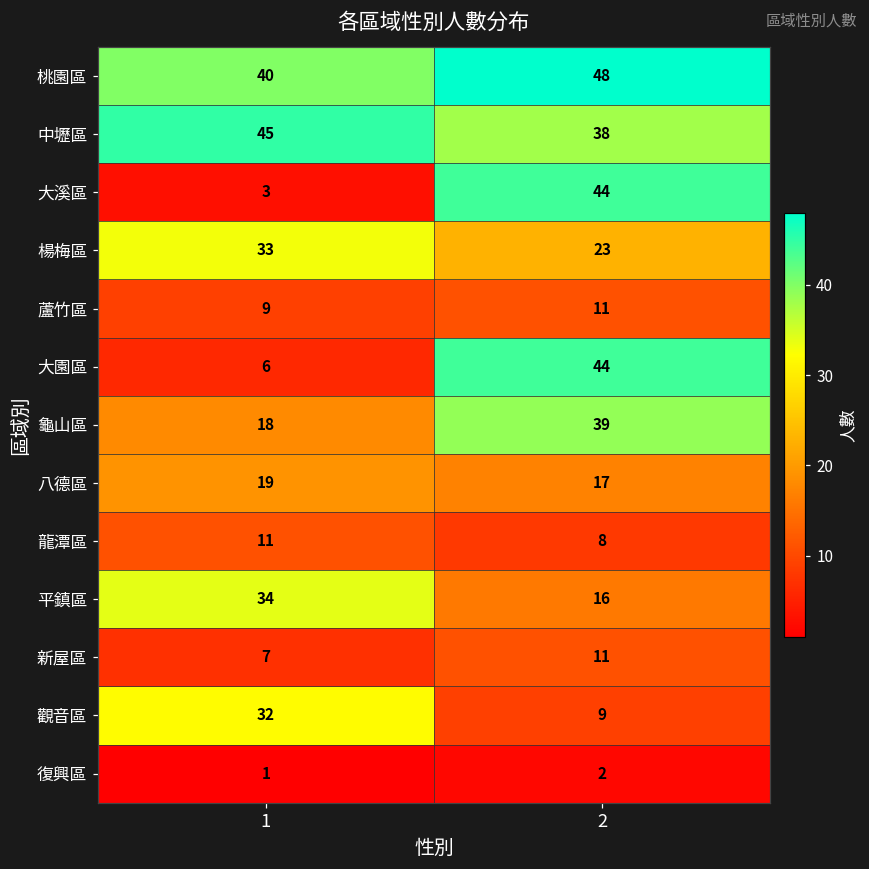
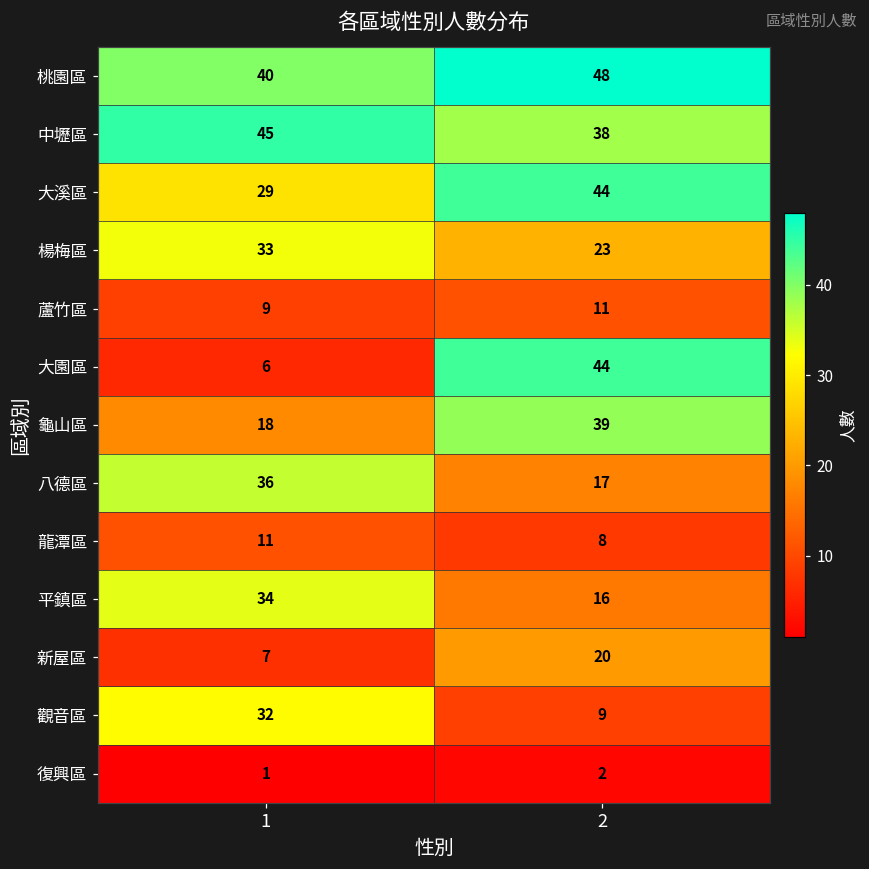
大溪區, 1: 3 -> 29
八德區, 1: 19 -> 36
新屋區, 2: 11 -> 20
